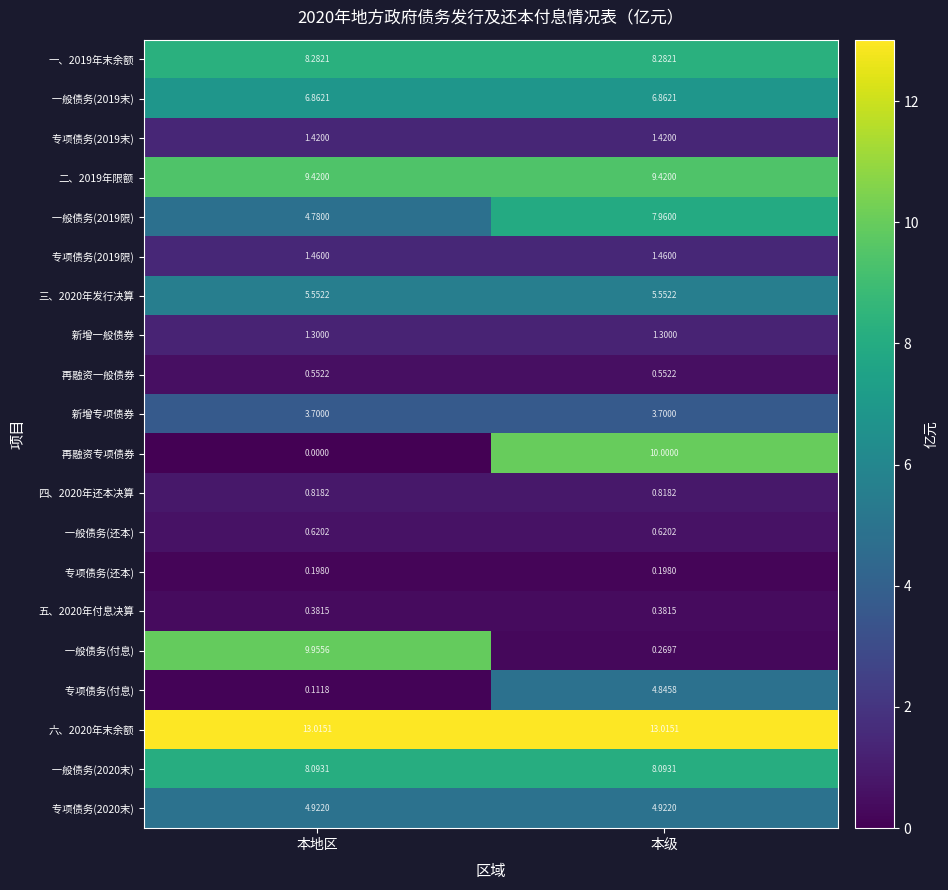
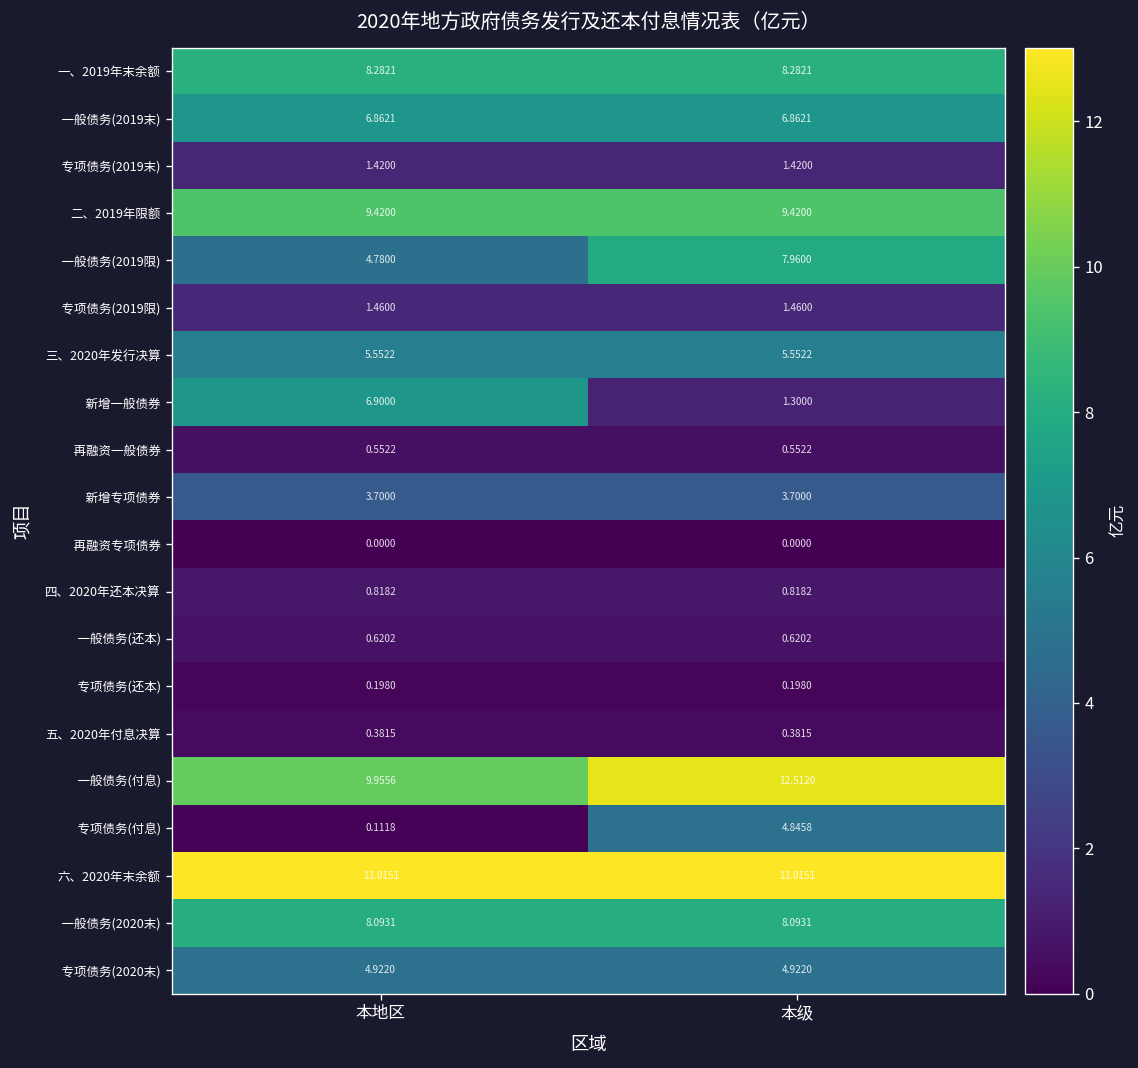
新增一般债券, 本地区: 1.3000 -> 6.9000
再融资专项债券, 本级: 10.0000 -> 0.0000
一般债务(付息), 本级: 0.2697 -> 12.5120
